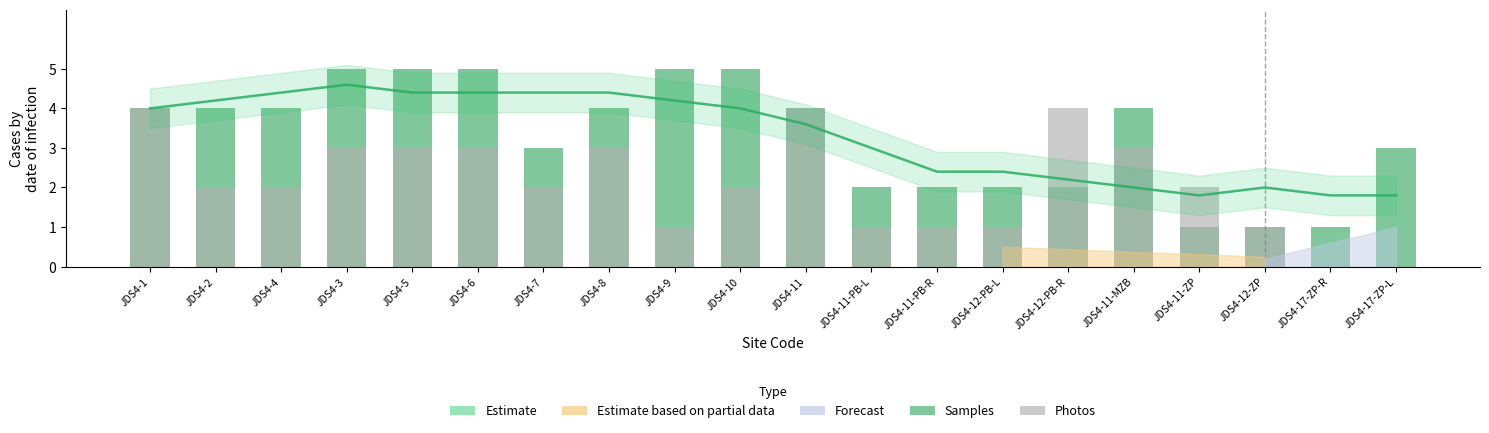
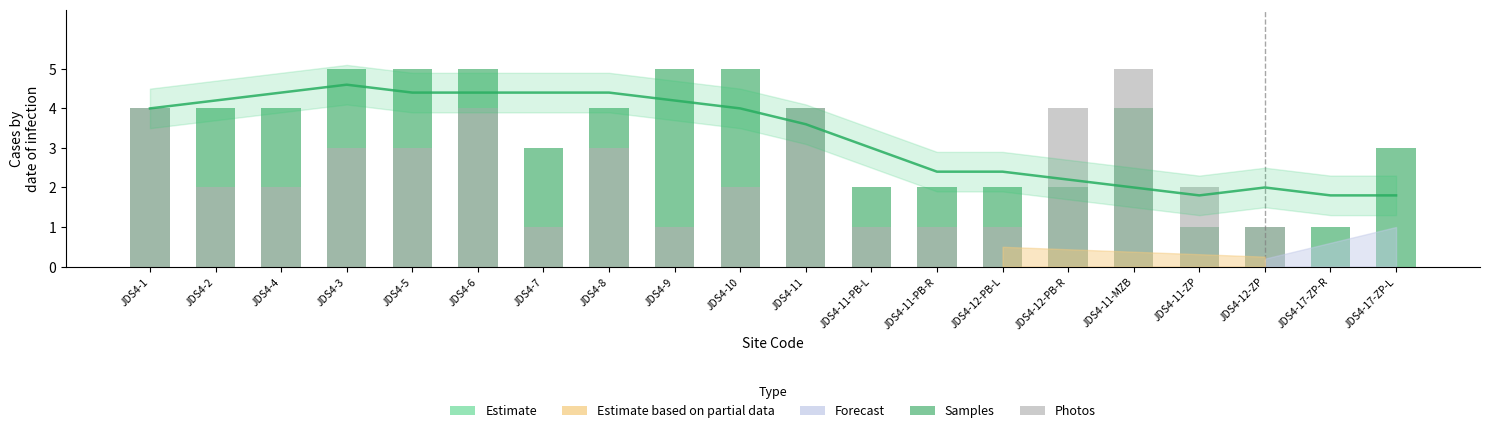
Photos, JDS4-6: 3 -> 4
Photos, JDS4-7: 2 -> 1
Photos, JDS4-11-MZB: 3 -> 5
